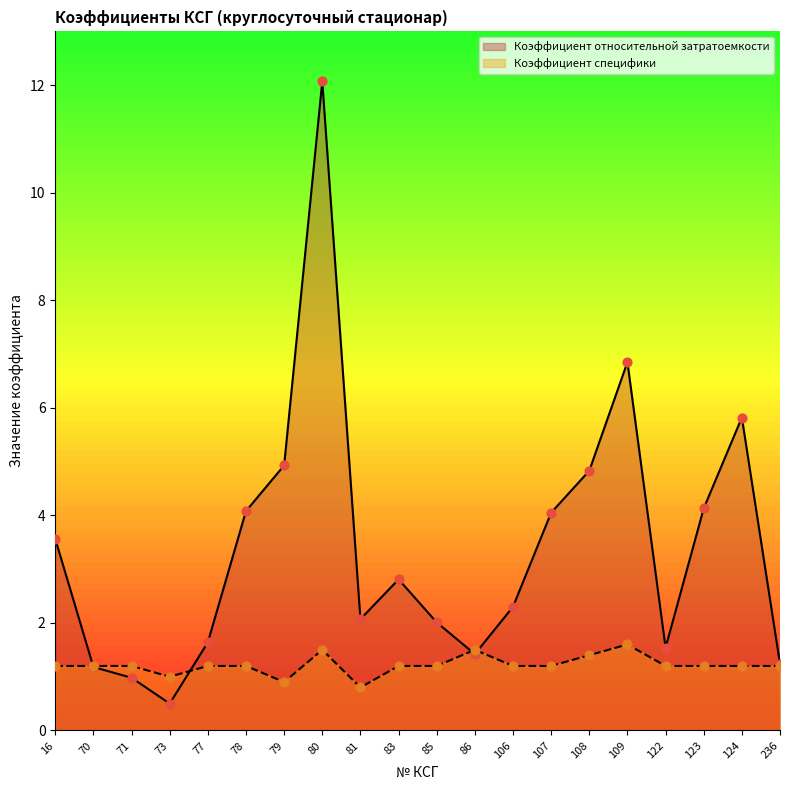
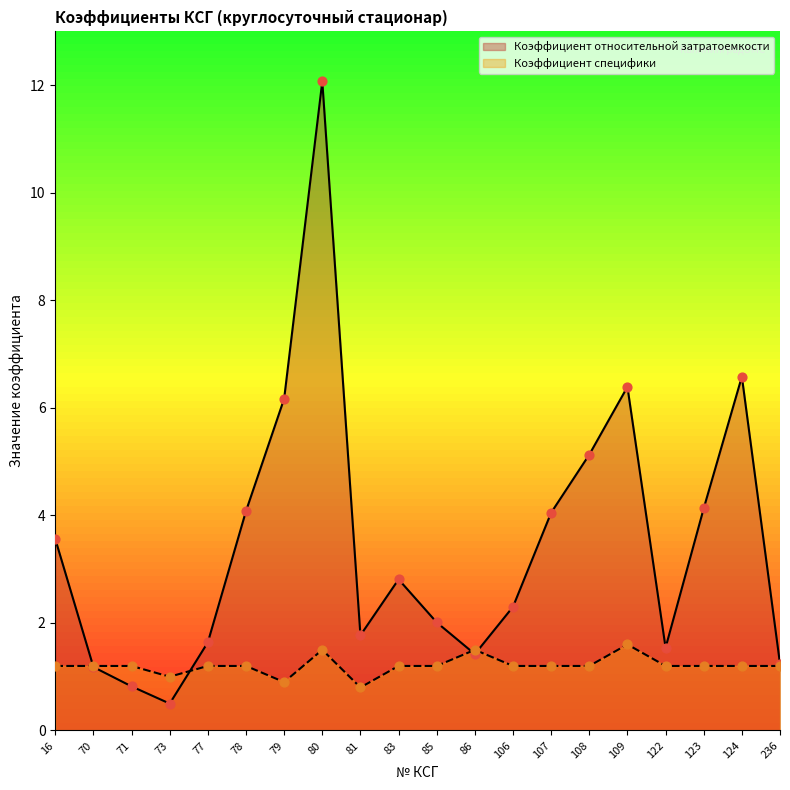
Коэффициент относительной затратоемкости, 71: 1.0 -> 0.8
Коэффициент относительной затратоемкости, 79: 4.9 -> 6.2
Коэффициент относительной затратоемкости, 81: 2.1 -> 1.8
Коэффициент относительной затратоемкости, 108: 4.8 -> 5.1
Коэффициент специфики, 108: 1.4 -> 1.2
Коэффициент относительной затратоемкости, 109: 6.9 -> 6.4
Коэффициент относительной затратоемкости, 124: 5.8 -> 6.6
